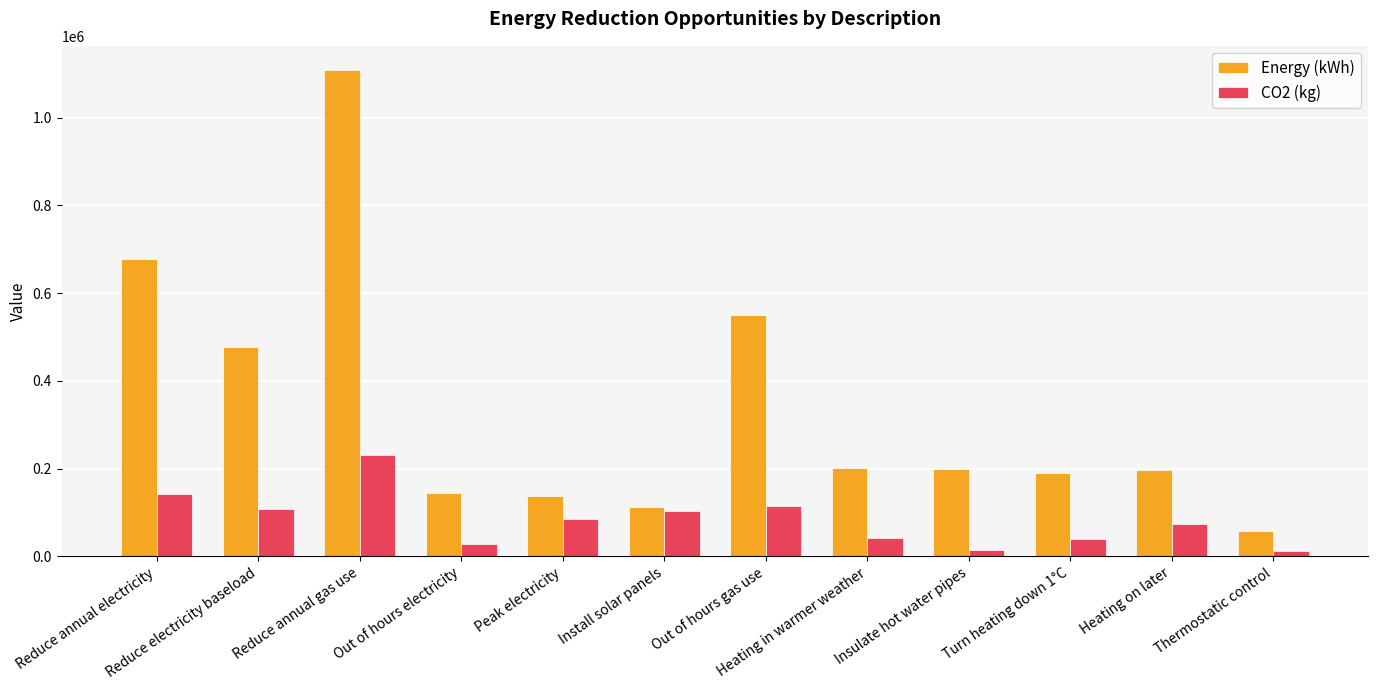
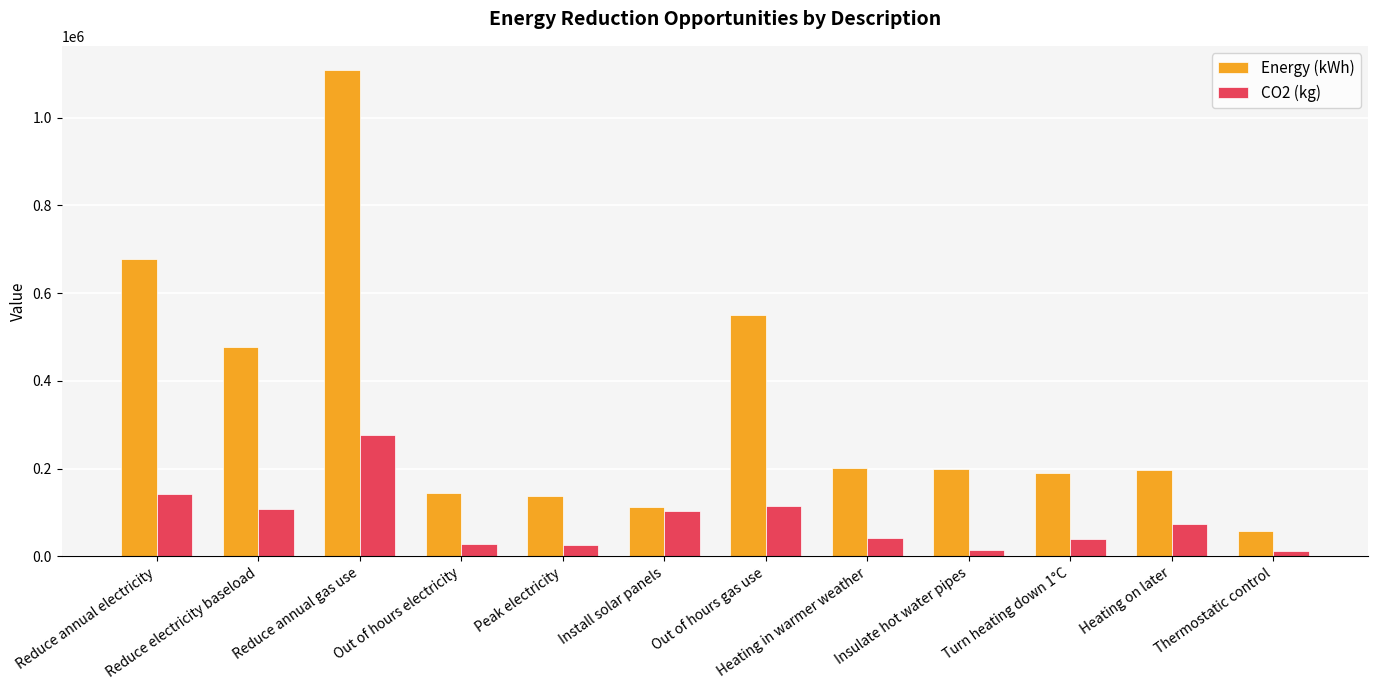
CO2 (kg), Reduce annual gas use: 230000 -> 280000
CO2 (kg), Peak electricity: 90000 -> 30000
